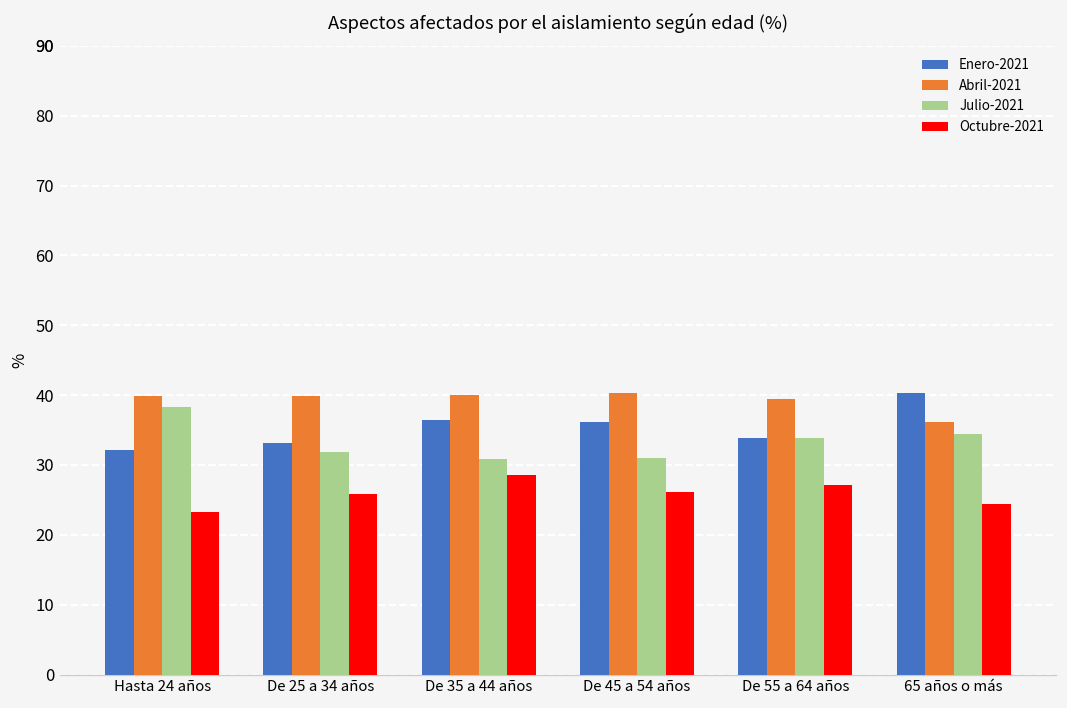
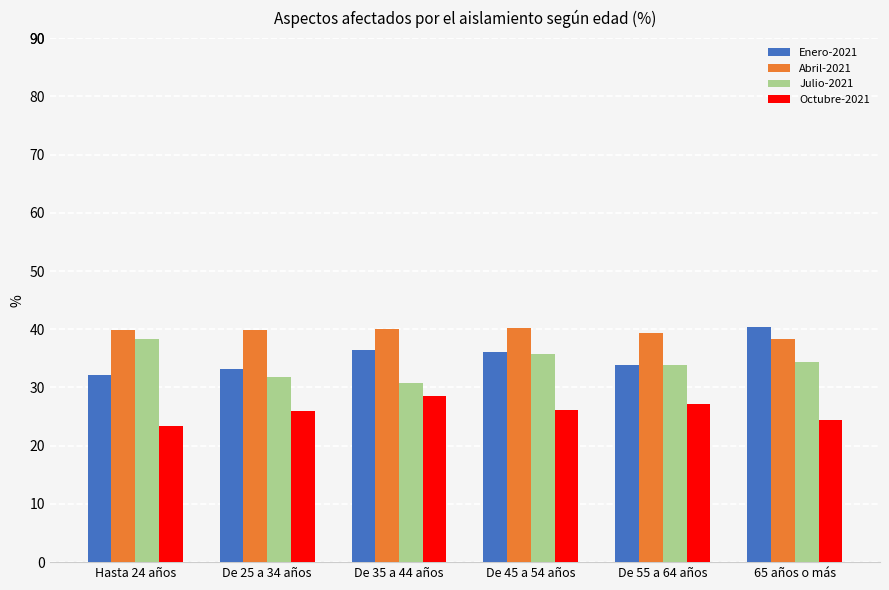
Julio-2021, De 45 a 54 años: 31 -> 36
Abril-2021, 65 años o más: 36 -> 38
